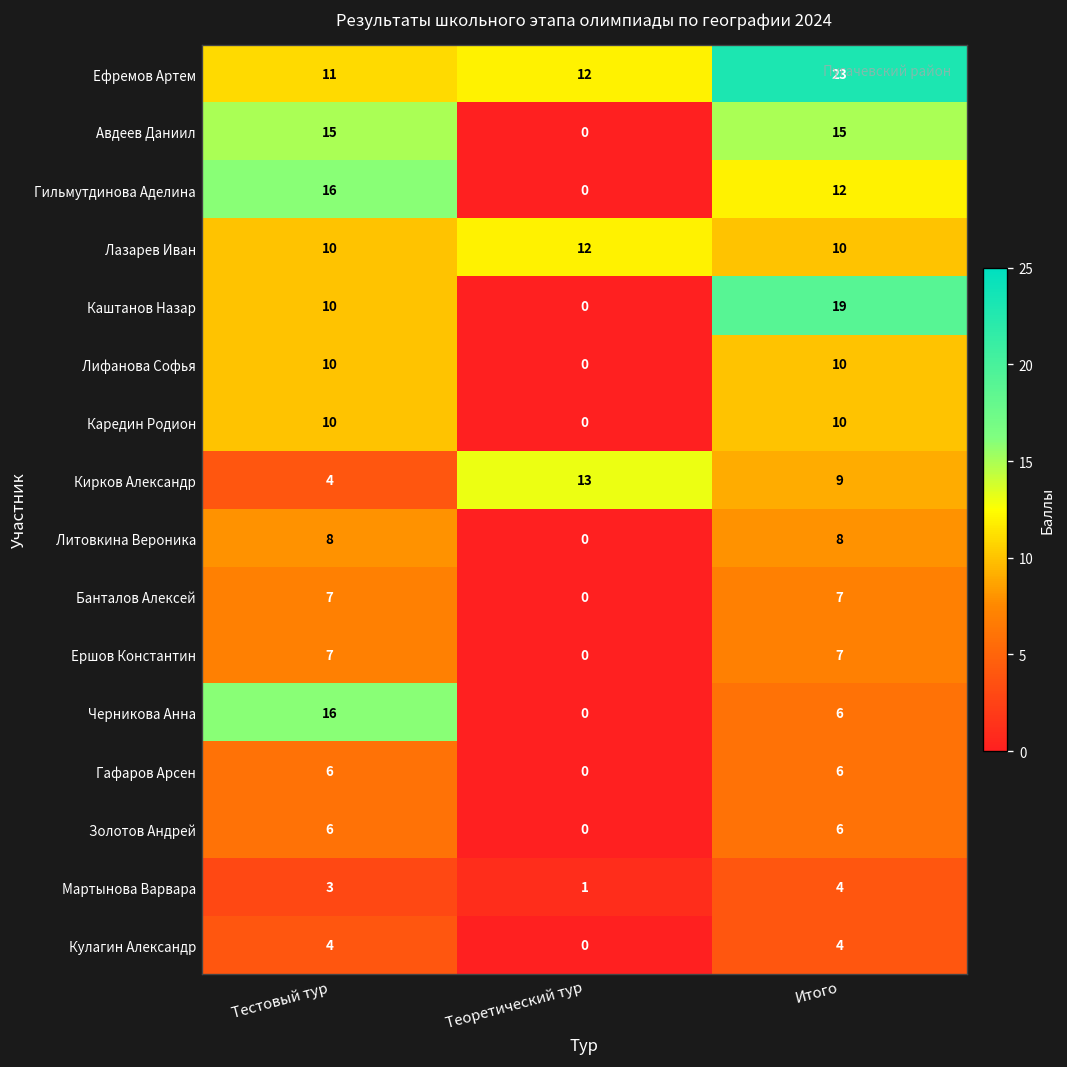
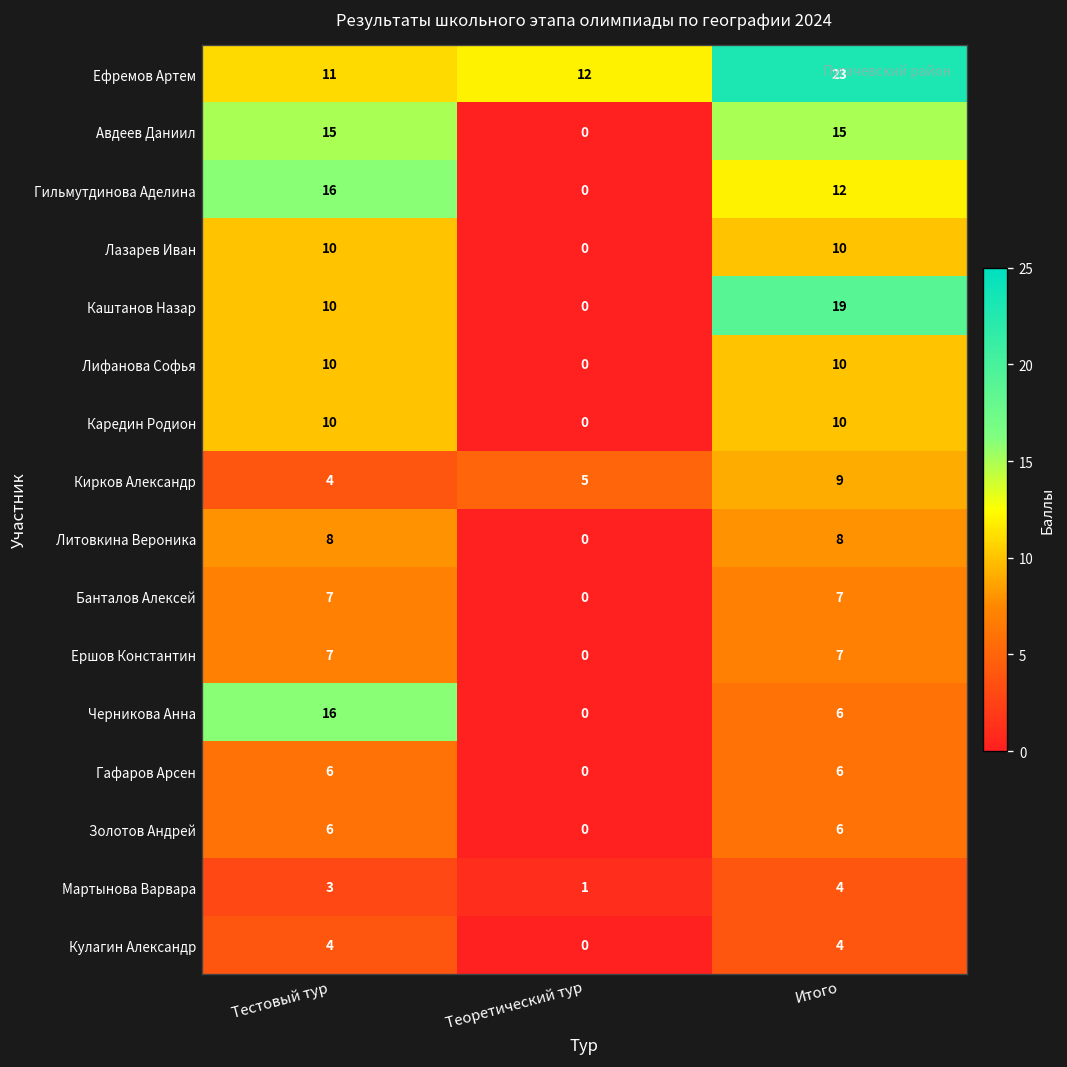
Лазарев Иван, Теоретический тур: 12 -> 0
Кирков Александр, Теоретический тур: 13 -> 5
